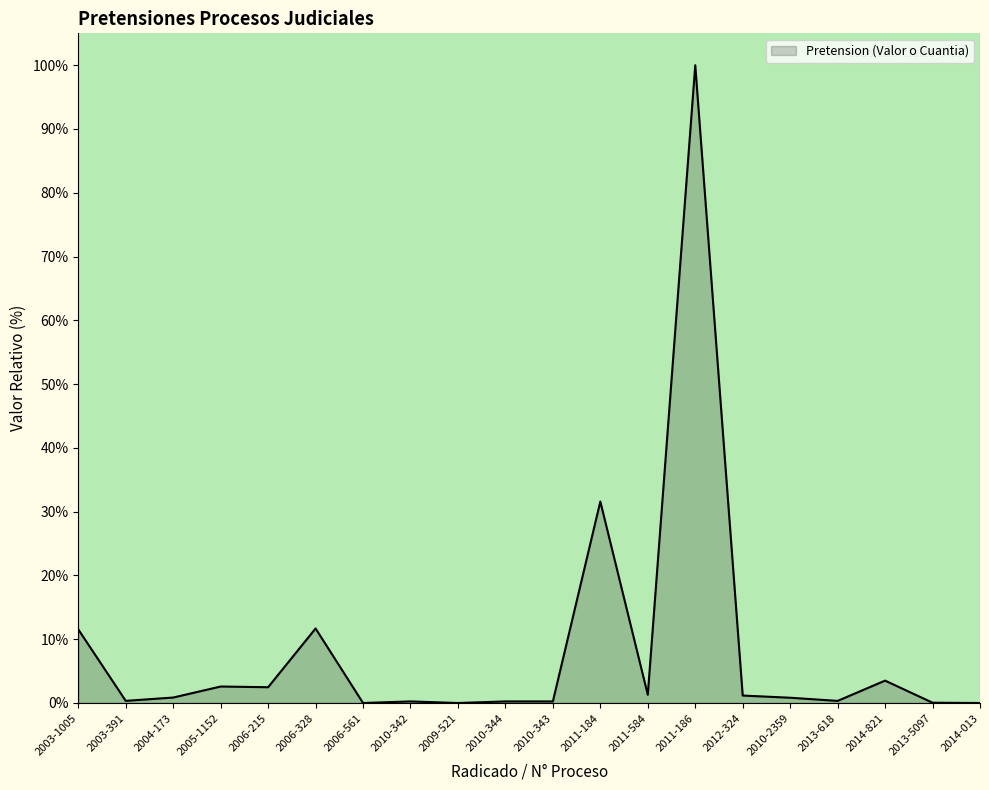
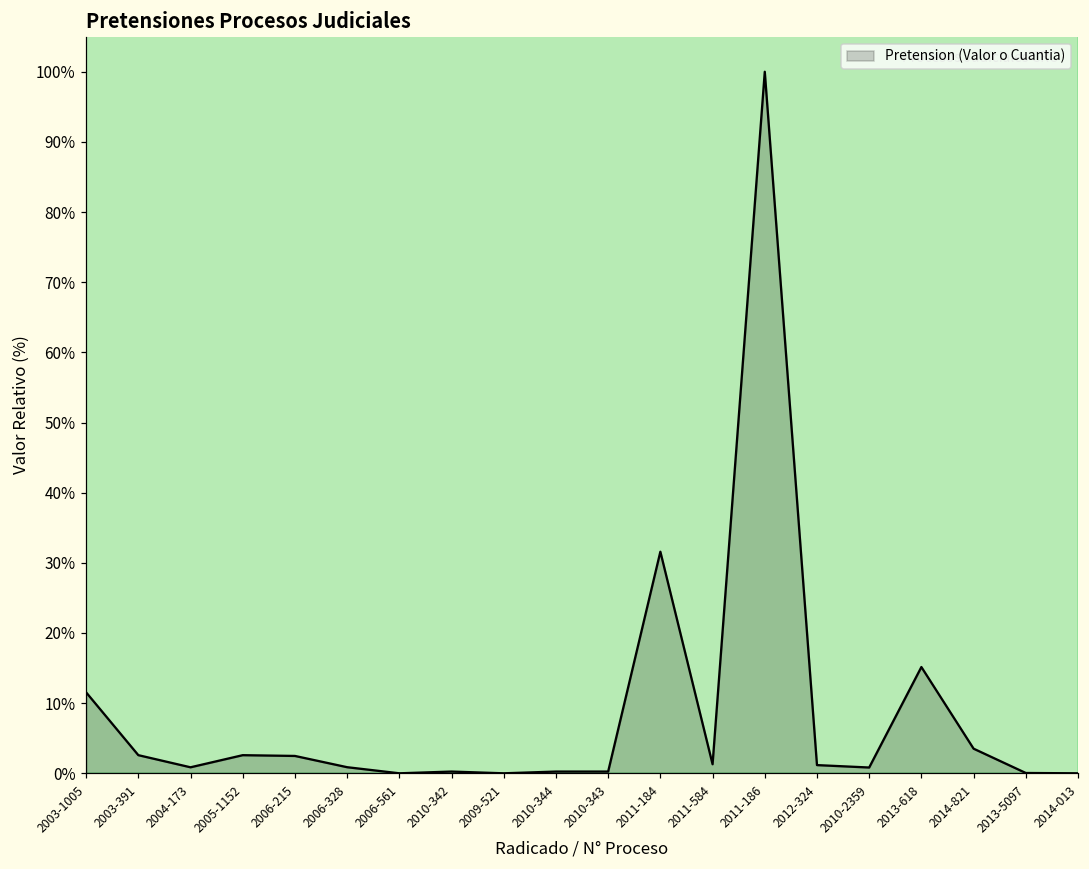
2003-391: 0% -> 3%
2006-328: 12% -> 1%
2013-618: 0% -> 15%
